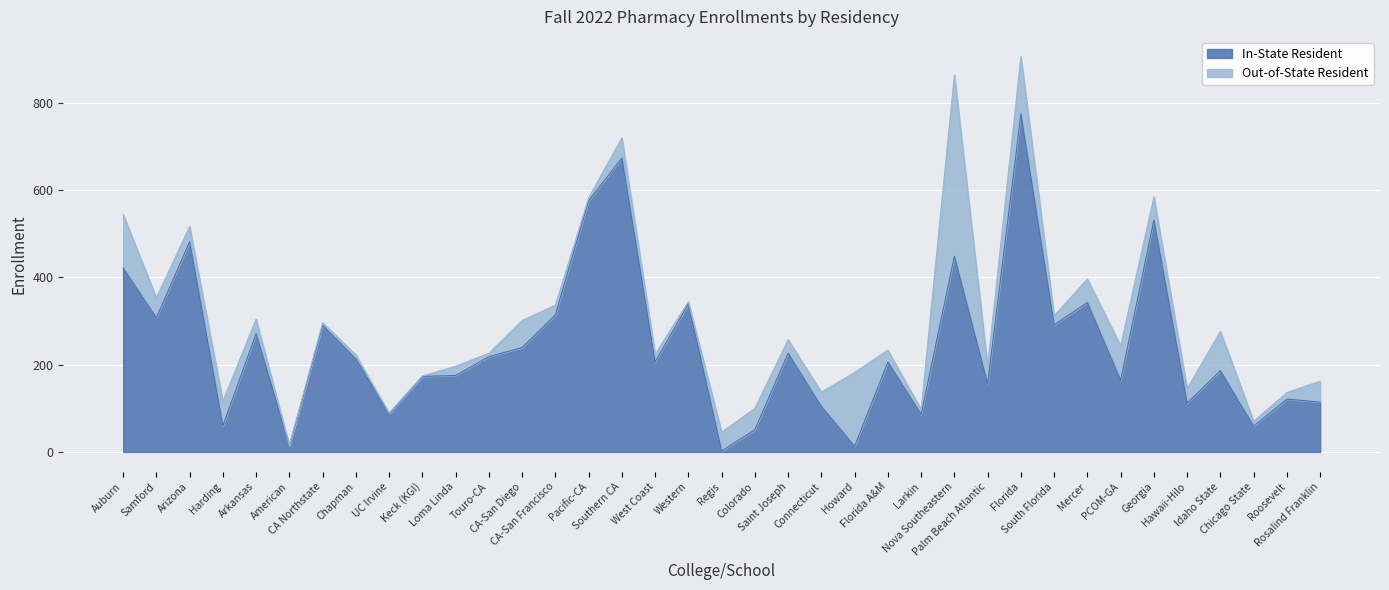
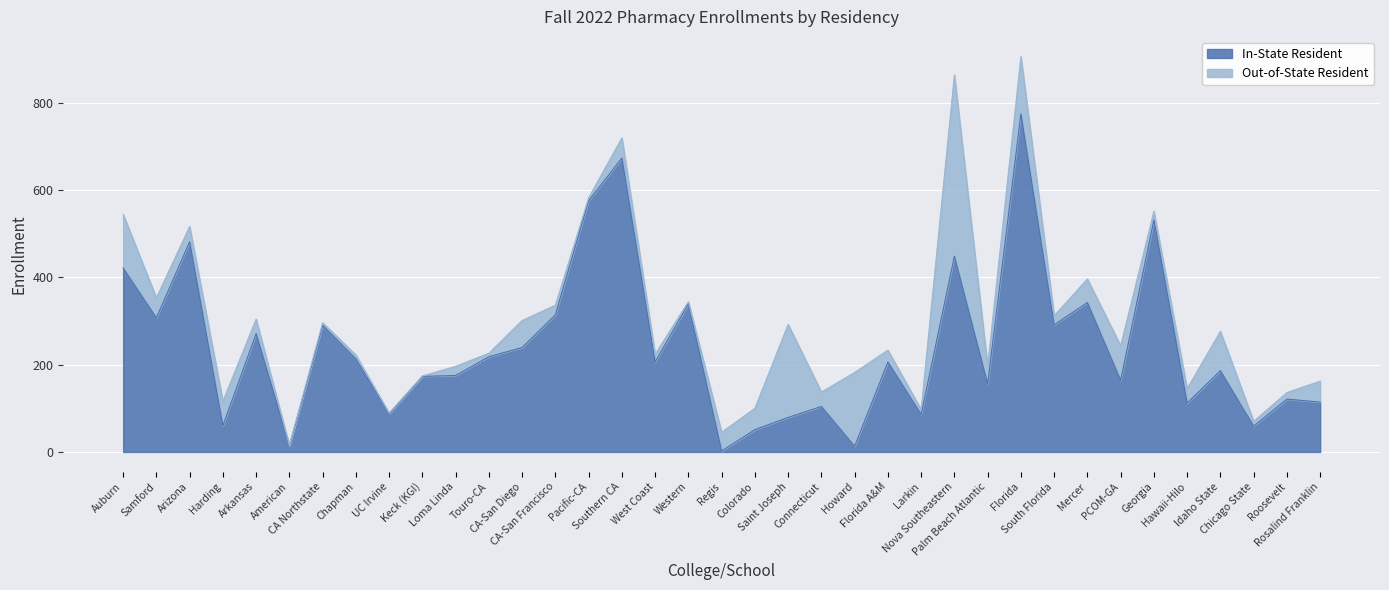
In-State Resident, Saint Joseph: 230 -> 80
Out-of-State Resident, Saint Joseph: 30 -> 210
Out-of-State Resident, Georgia: 50 -> 20
